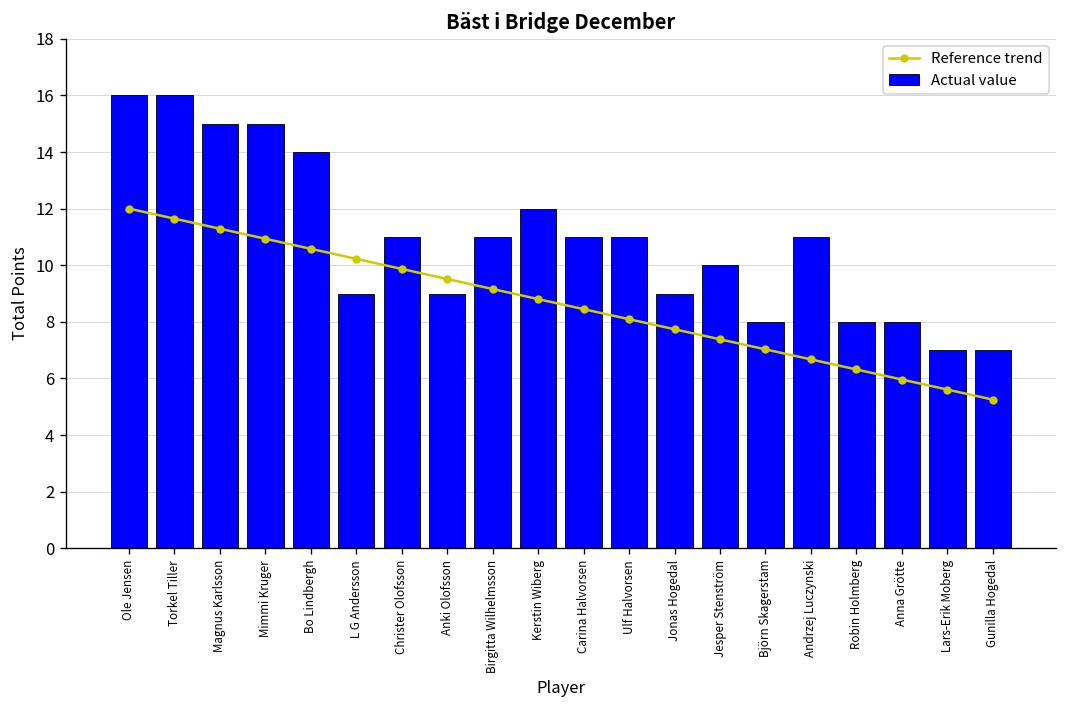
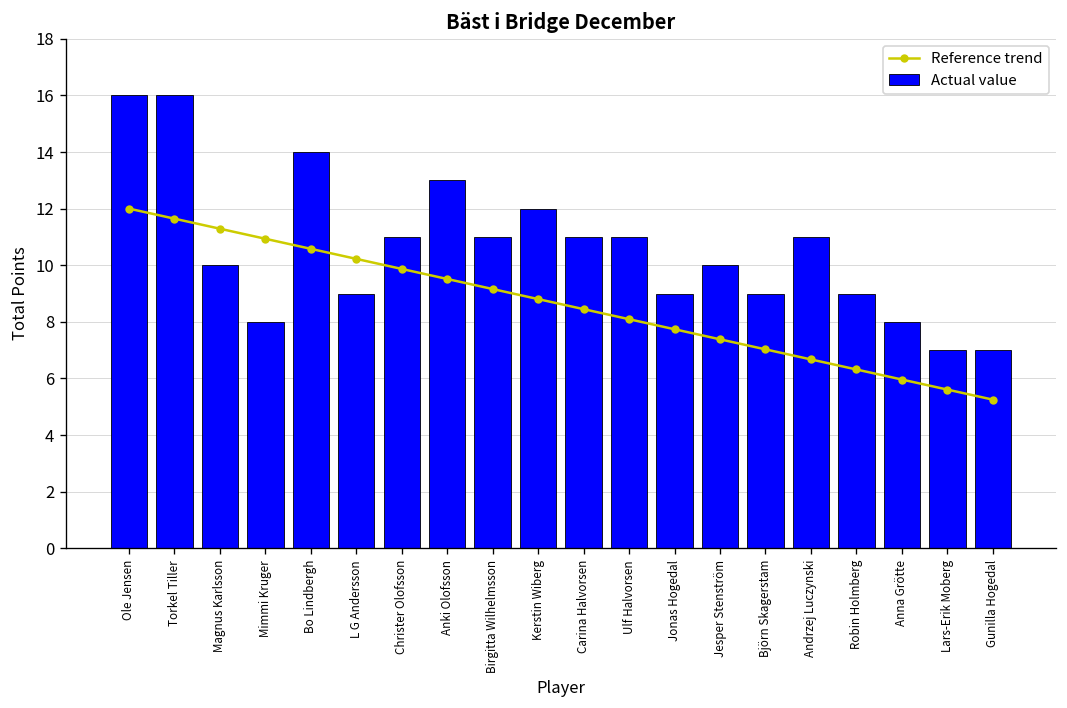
Actual value, Magnus Karlsson: 15 -> 10
Actual value, Mimmi Kruger: 15 -> 8
Actual value, Anki Olofsson: 9 -> 13
Actual value, Björn Skagerstam: 8 -> 9
Actual value, Robin Holmberg: 8 -> 9
